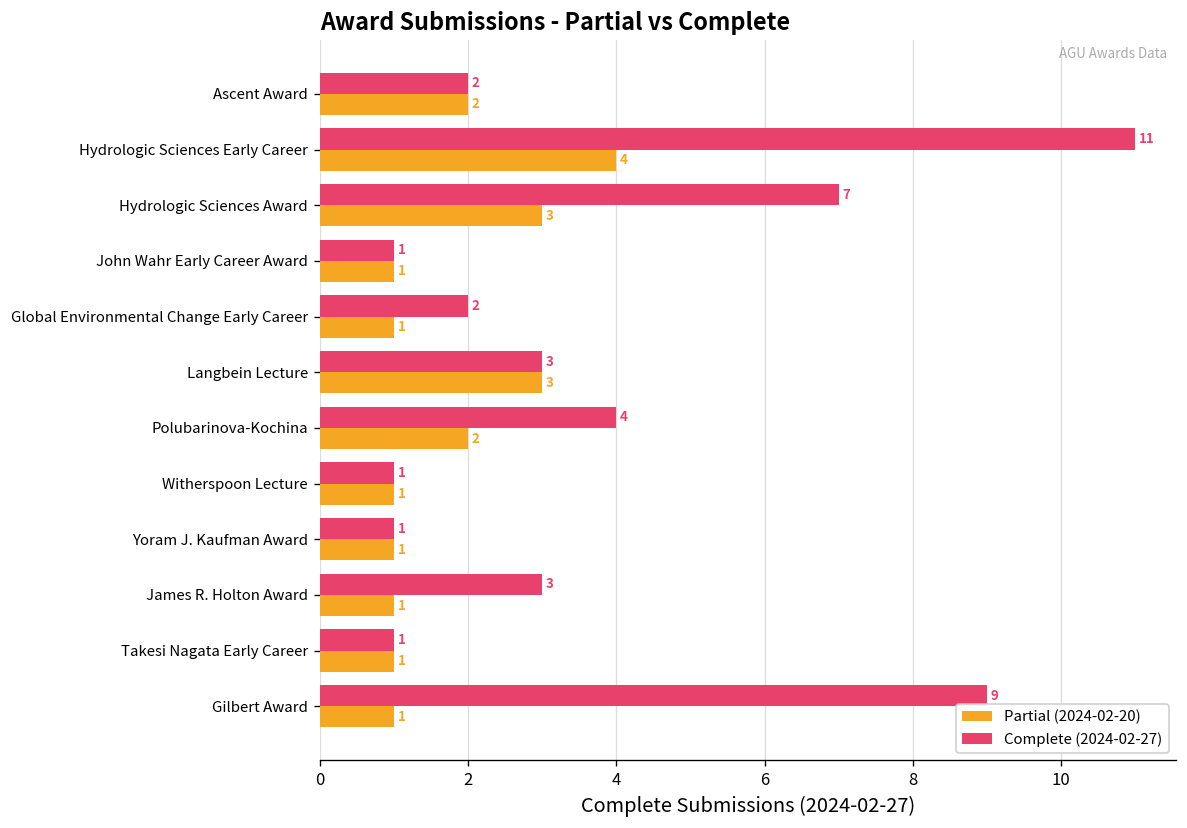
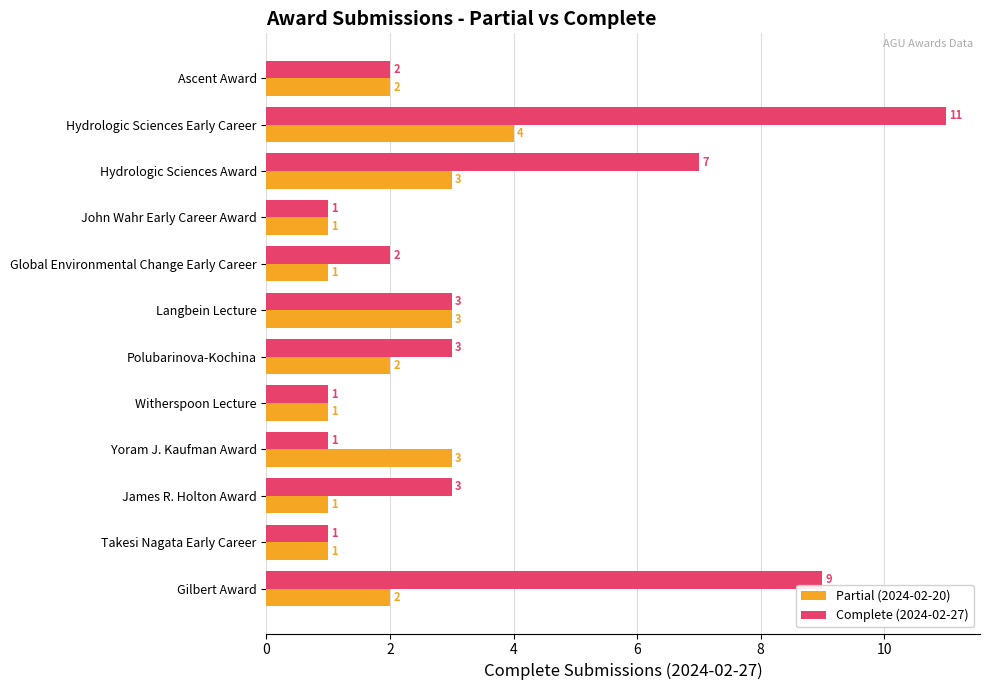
Complete (2024-02-27), Polubarinova-Kochina: 4 -> 3
Partial (2024-02-20), Yoram J. Kaufman Award: 1 -> 3
Partial (2024-02-20), Gilbert Award: 1 -> 2
